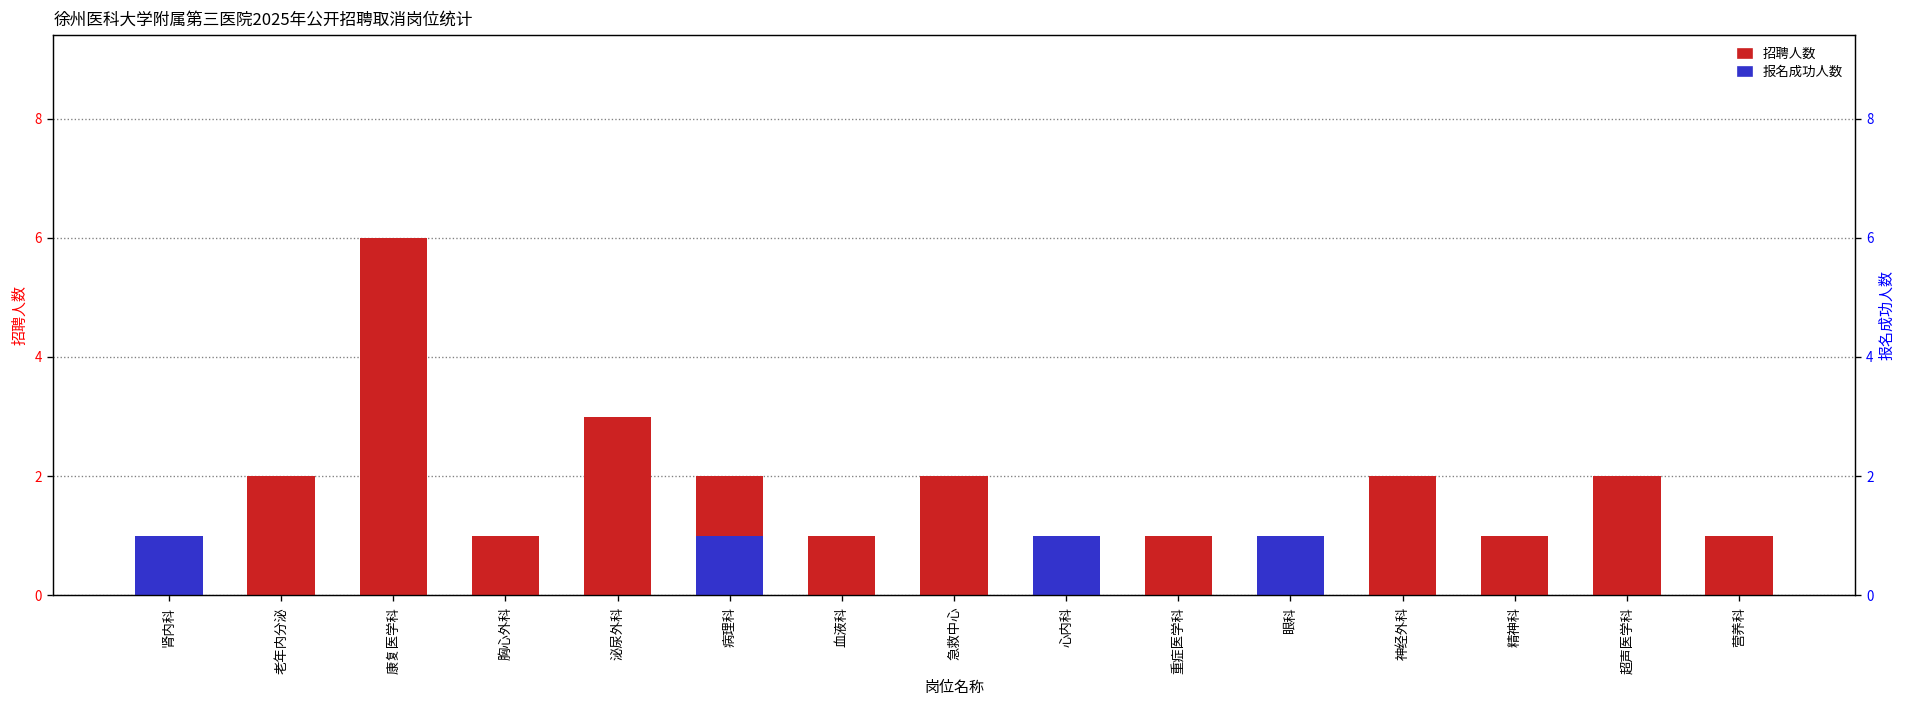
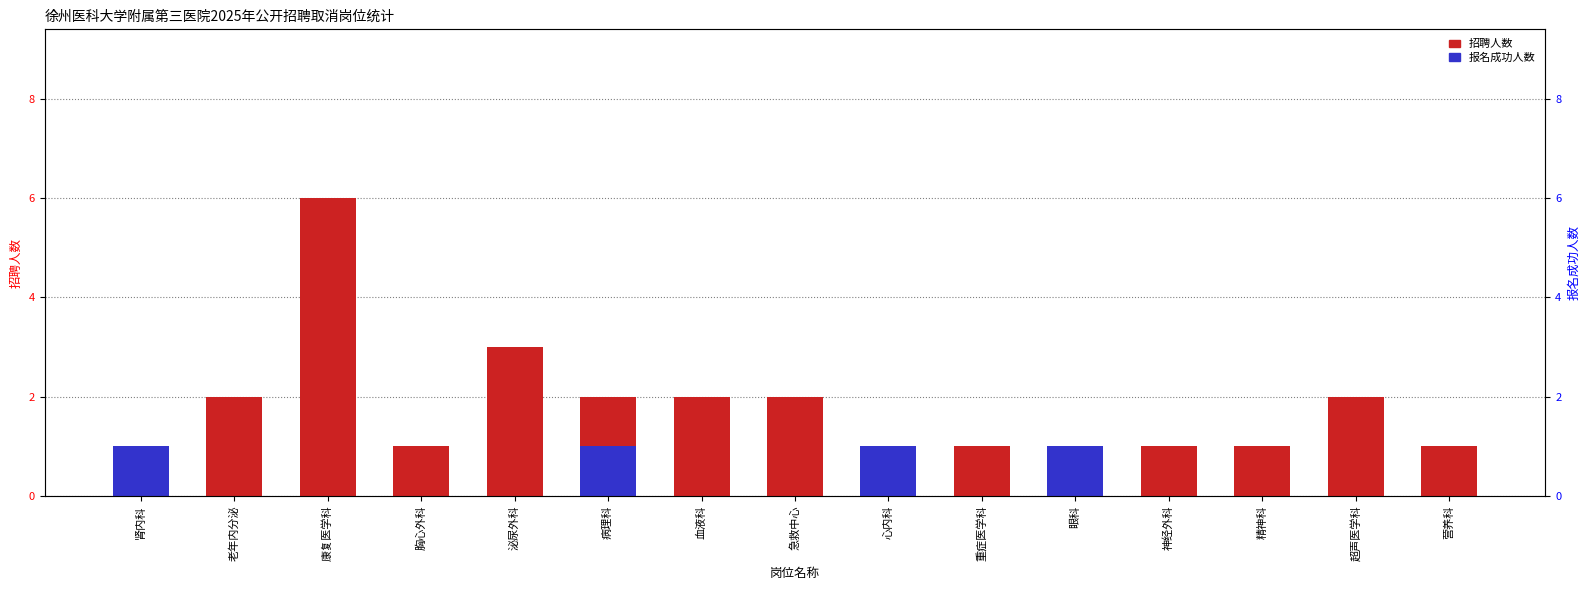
招聘人数, 血液科: 1 -> 2
招聘人数, 神经外科: 2 -> 1
